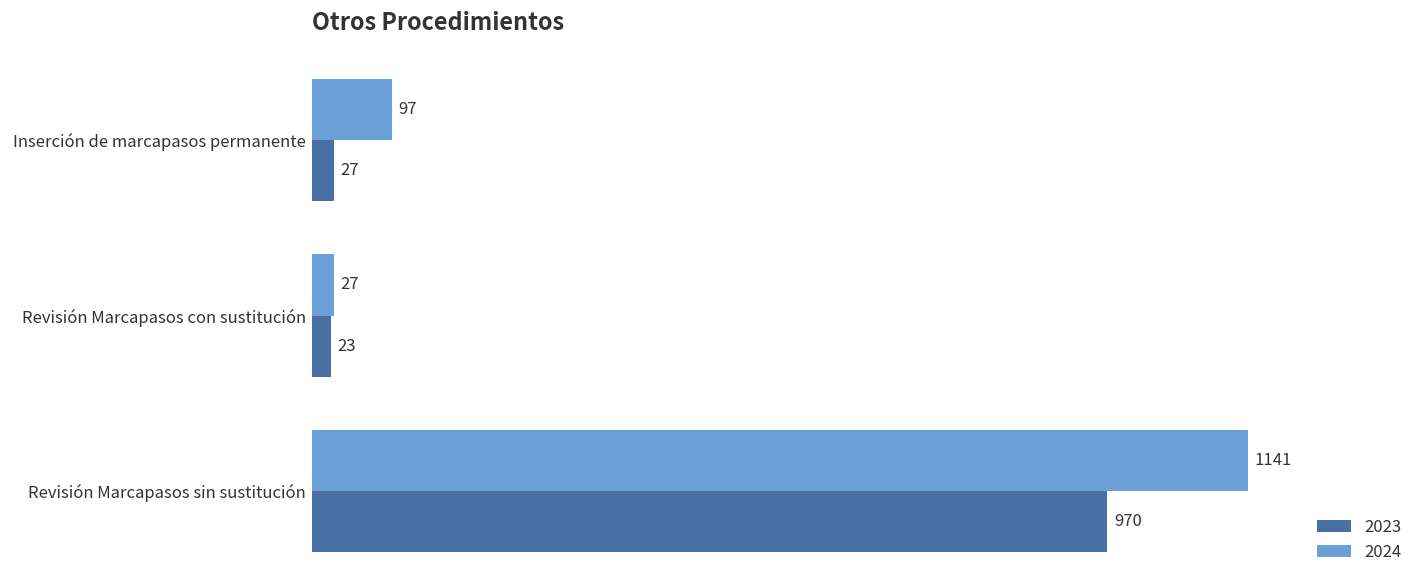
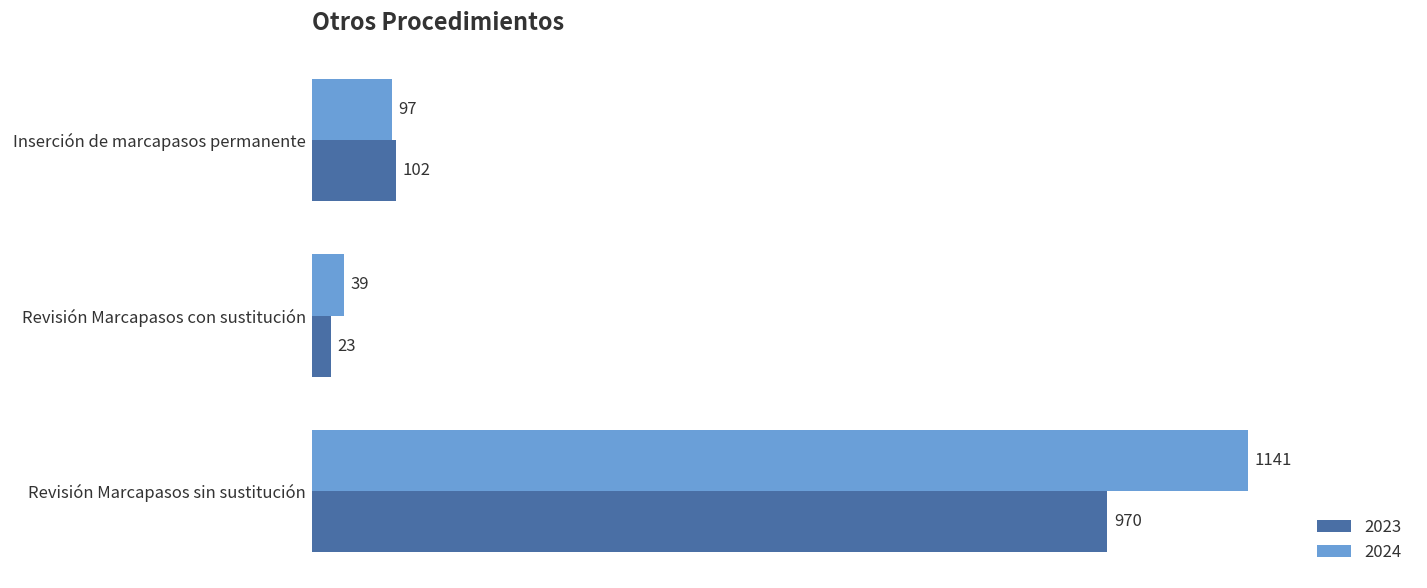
2023, Inserción de marcapasos permanente: 27 -> 102
2024, Revisión Marcapasos con sustitución: 27 -> 39
